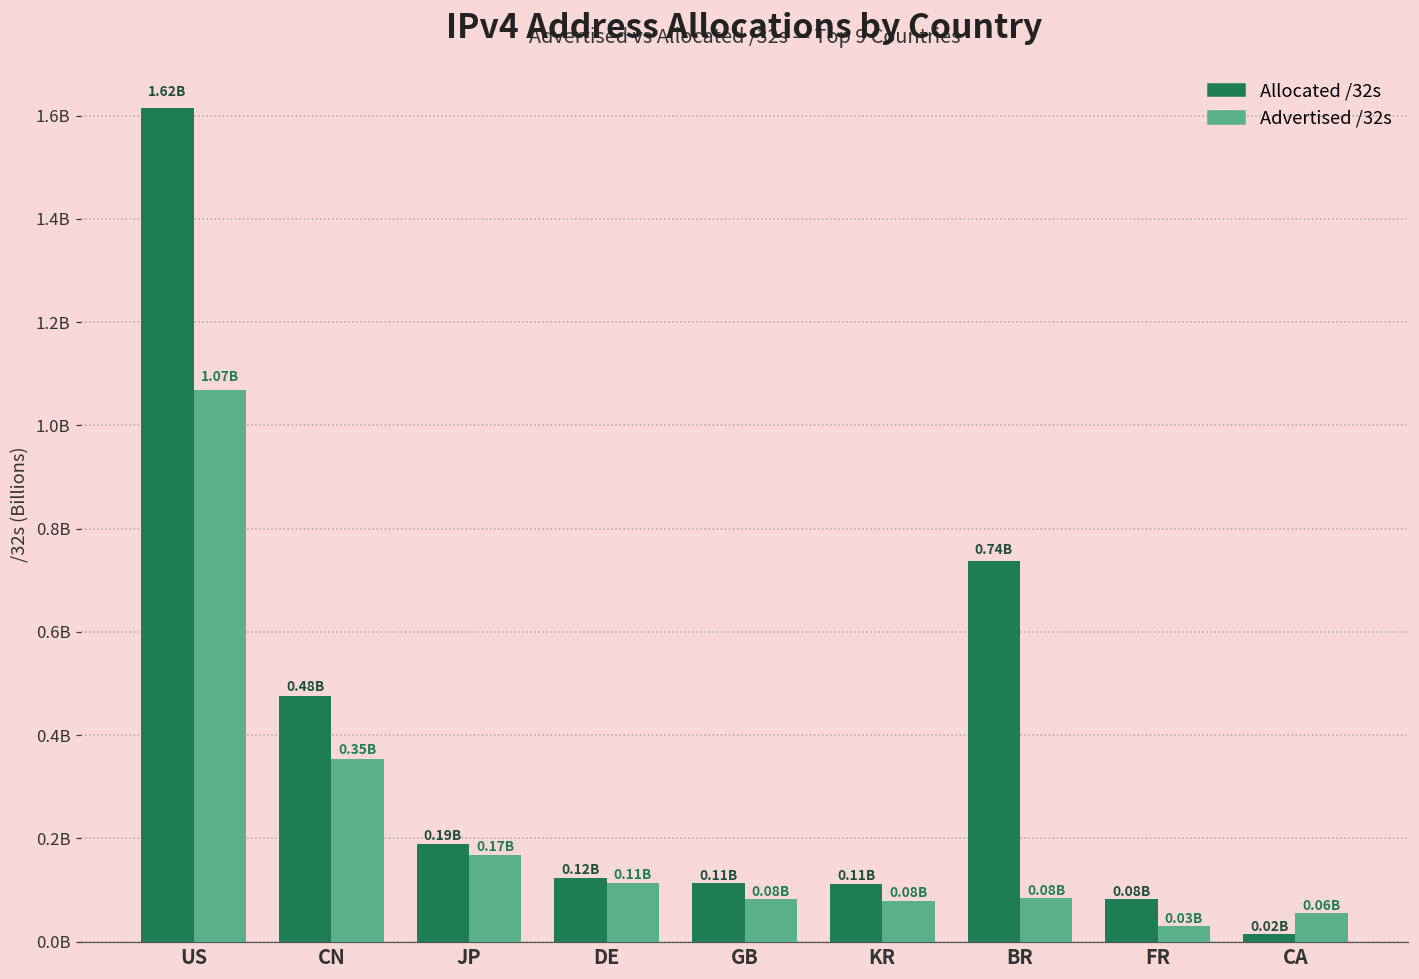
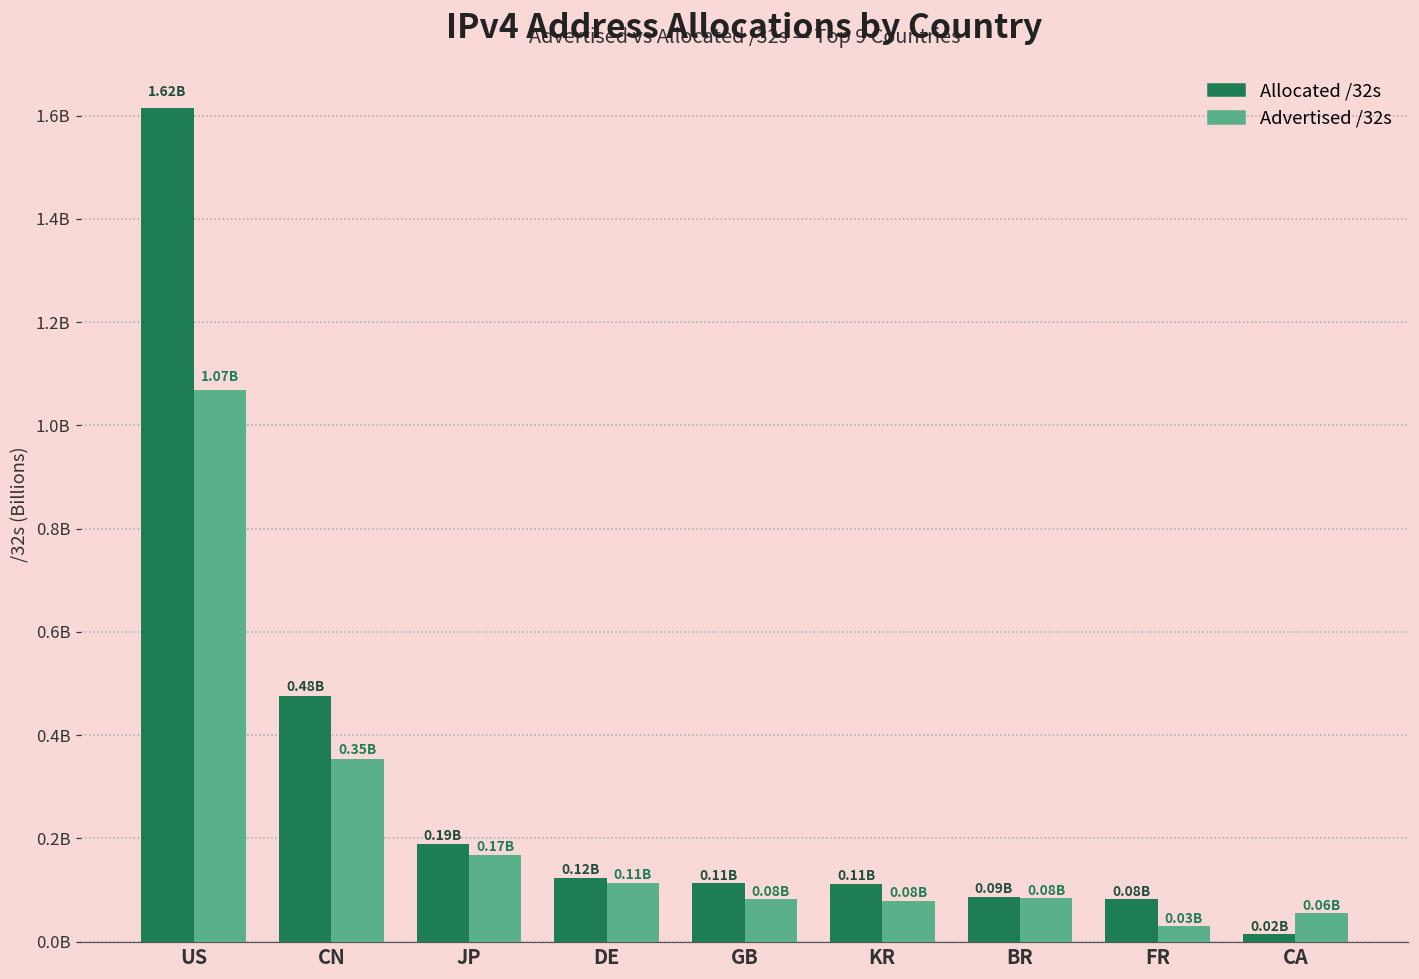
Allocated /32s, BR: 0.74B -> 0.09B
